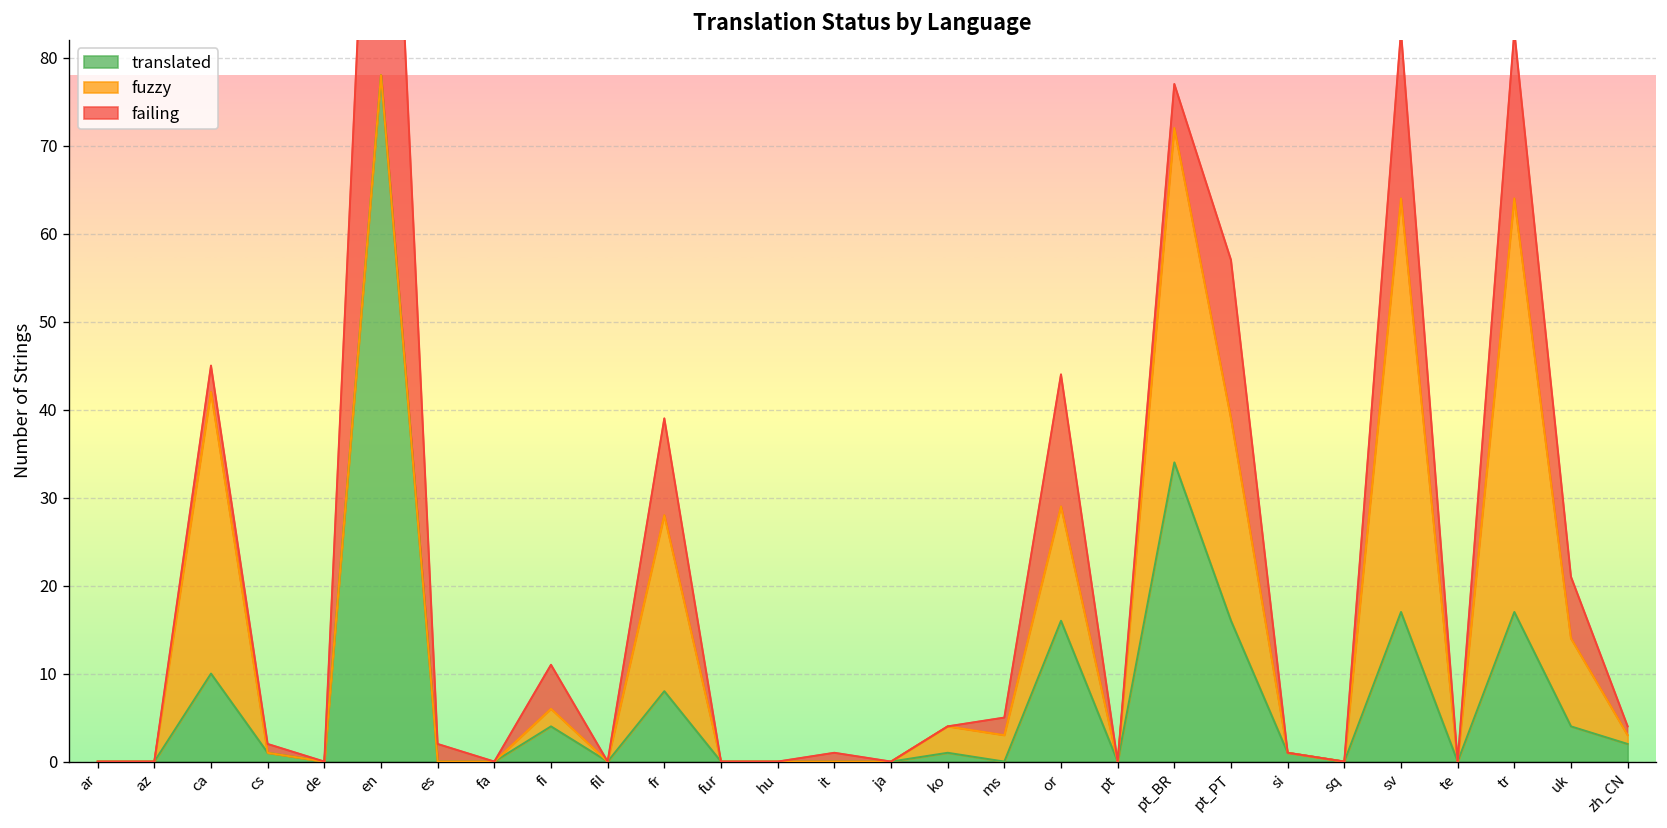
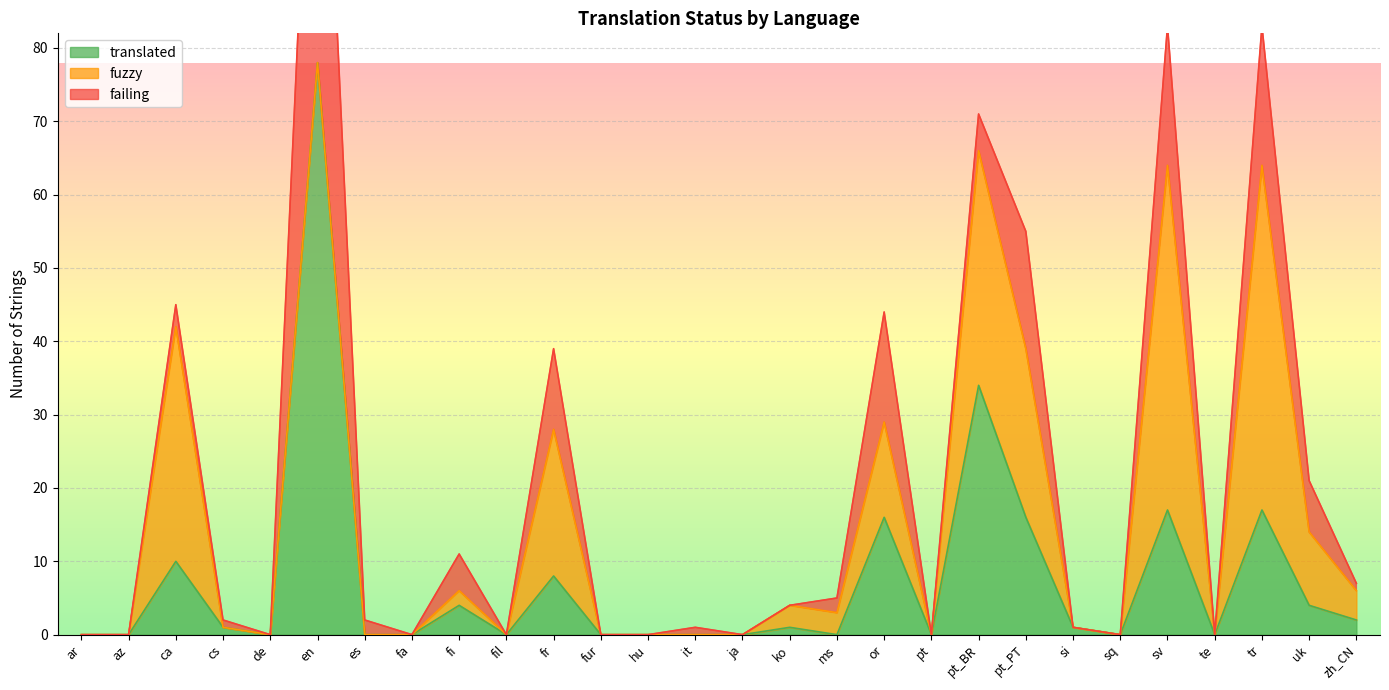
fuzzy, pt_BR: 38 -> 32
failing, pt_PT: 18 -> 16
fuzzy, zh_CN: 1 -> 4
